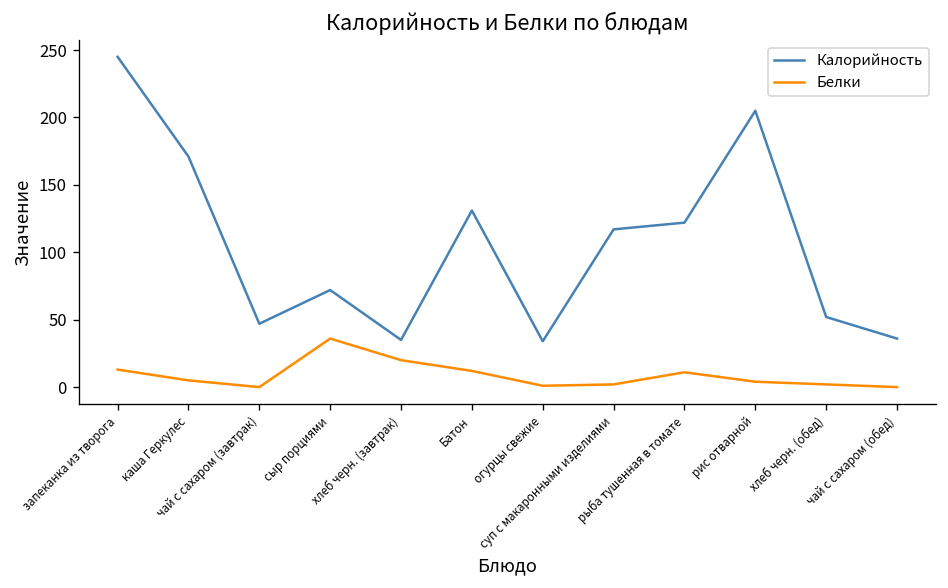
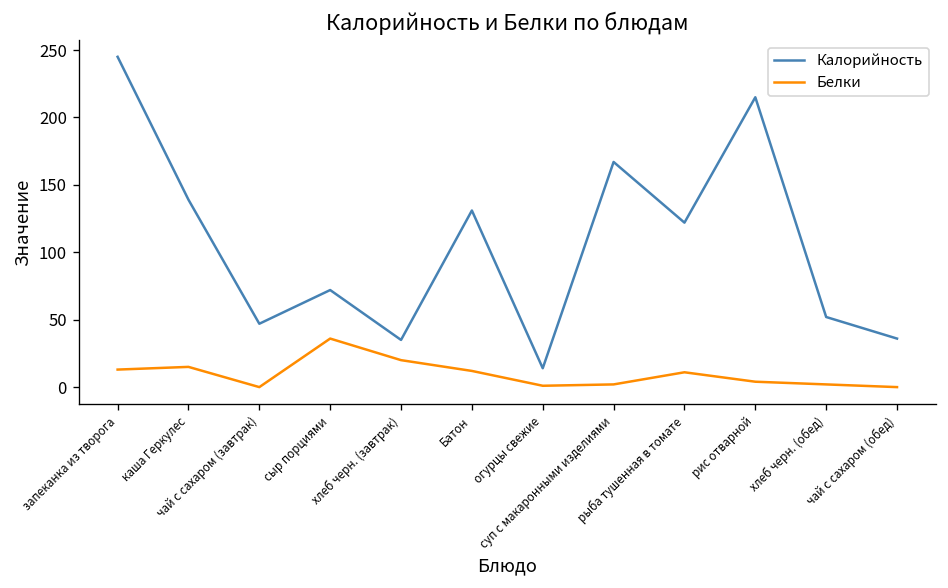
Калорийность, каша Геркулес: 171 -> 139
Белки, каша Геркулес: 5 -> 15
Калорийность, огурцы свежие: 34 -> 14
Калорийность, суп с макаронными изделиями: 117 -> 167
Калорийность, рис отварной: 205 -> 215
